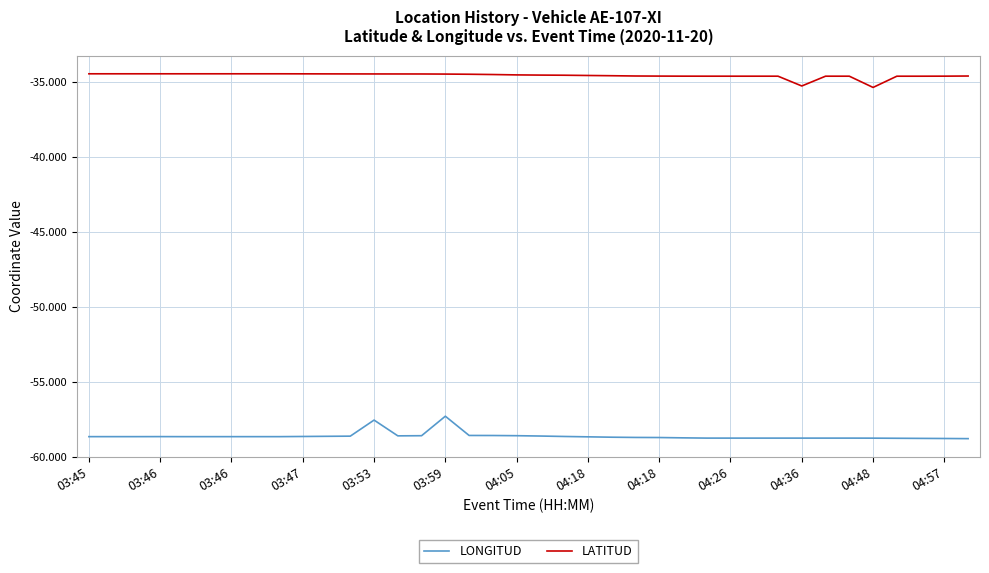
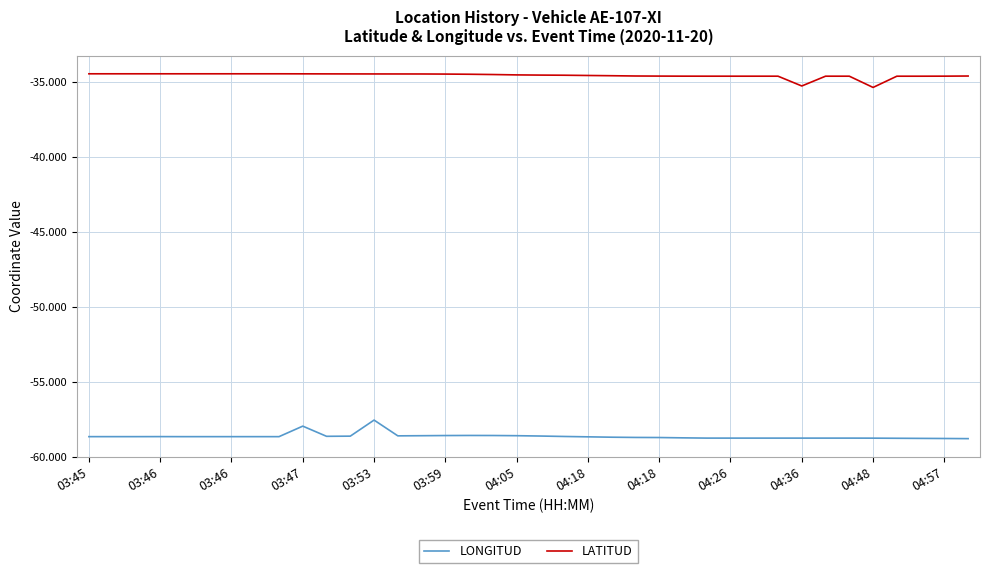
LONGITUD, 03:47: -58.7 -> -58.0
LONGITUD, 03:59: -57.3 -> -58.6
